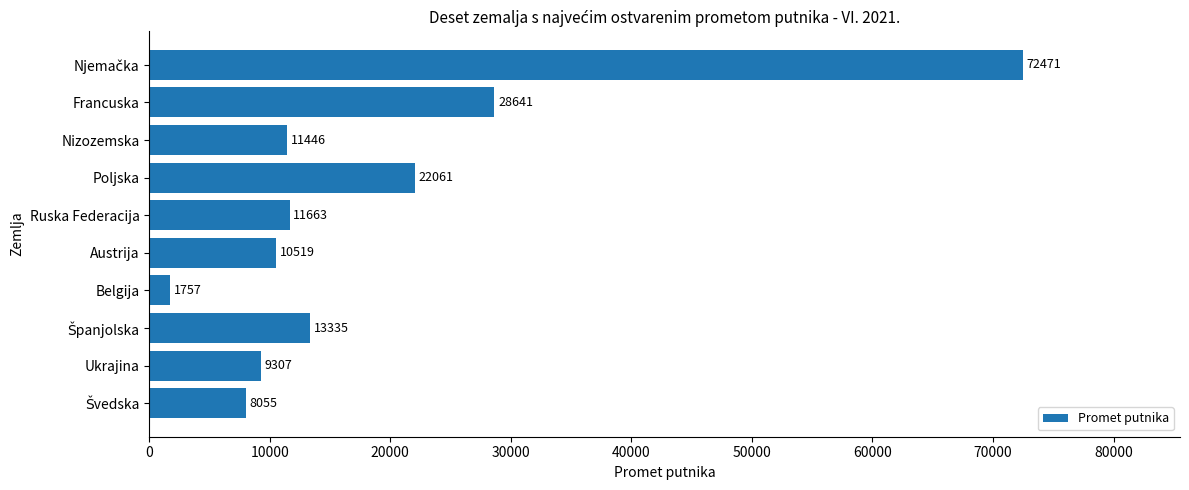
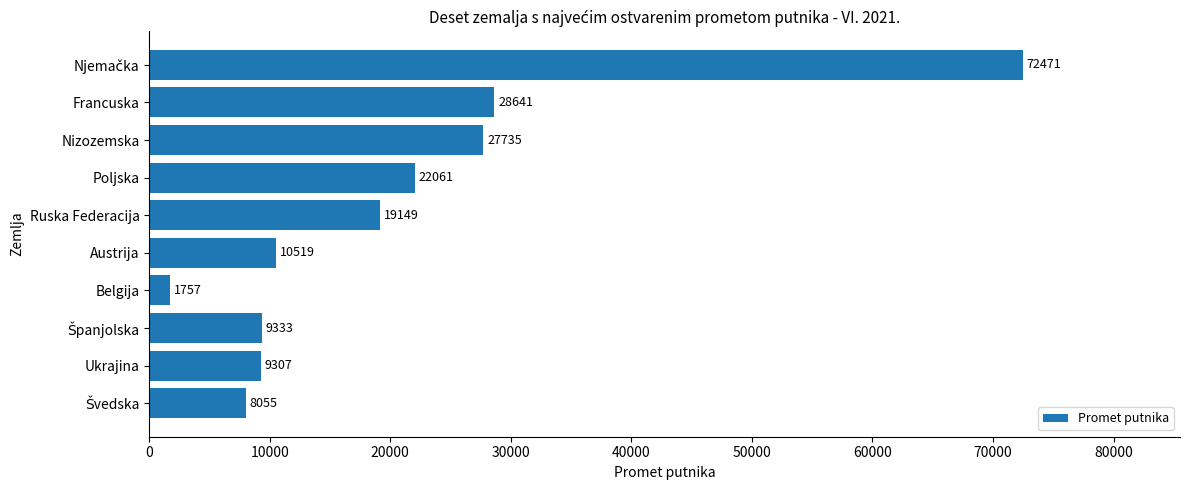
Nizozemska: 11446 -> 27735
Ruska Federacija: 11663 -> 19149
Španjolska: 13335 -> 9333
